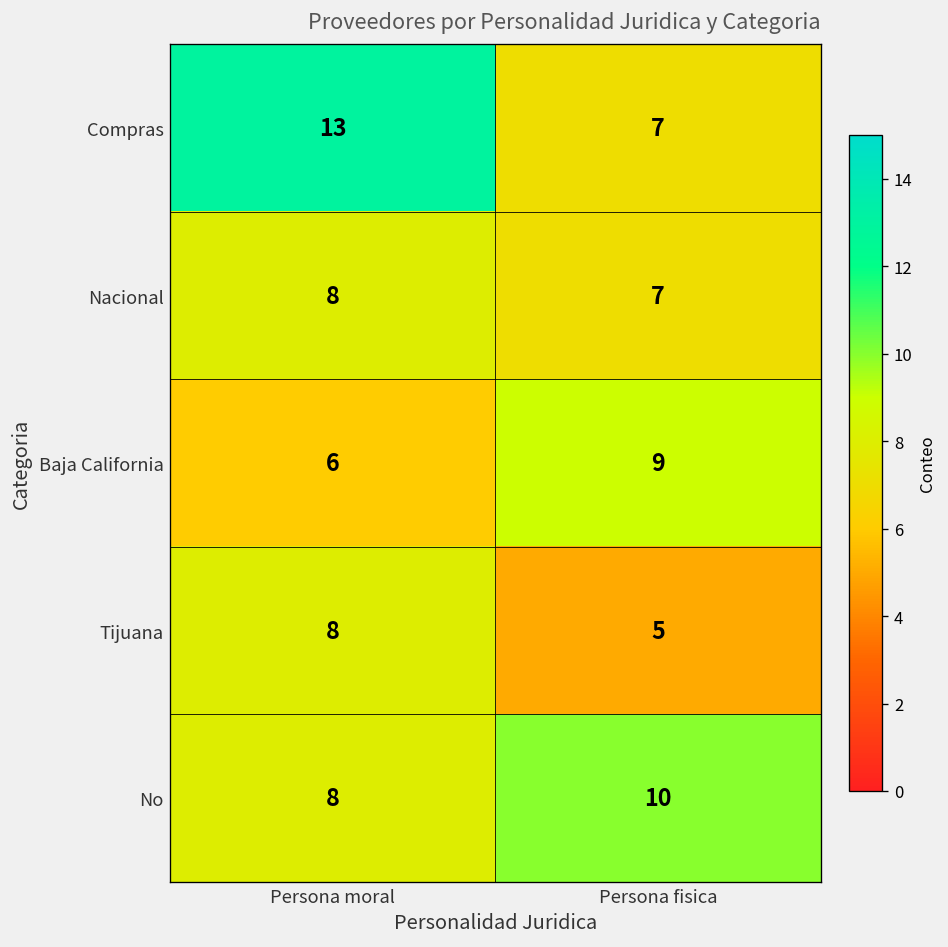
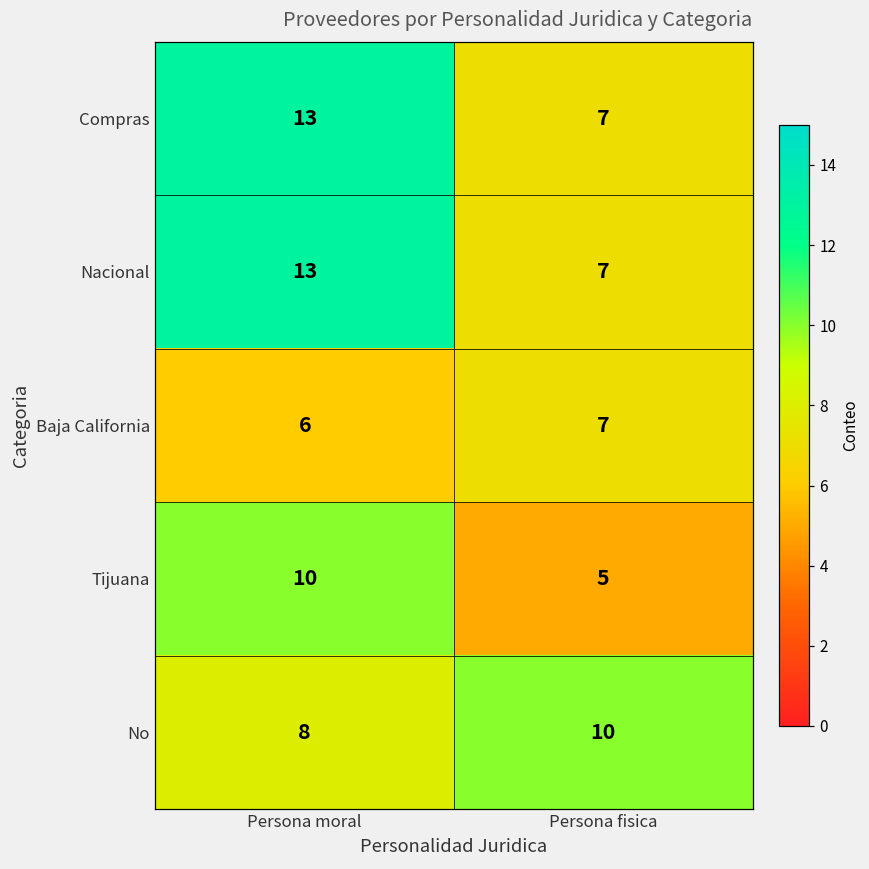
Nacional, Persona moral: 8 -> 13
Baja California, Persona fisica: 9 -> 7
Tijuana, Persona moral: 8 -> 10
